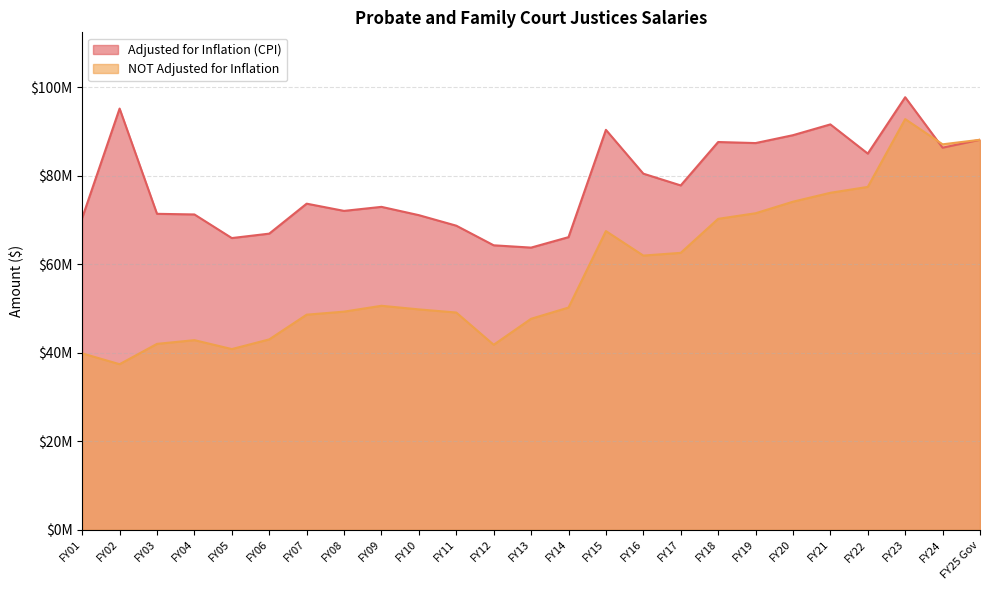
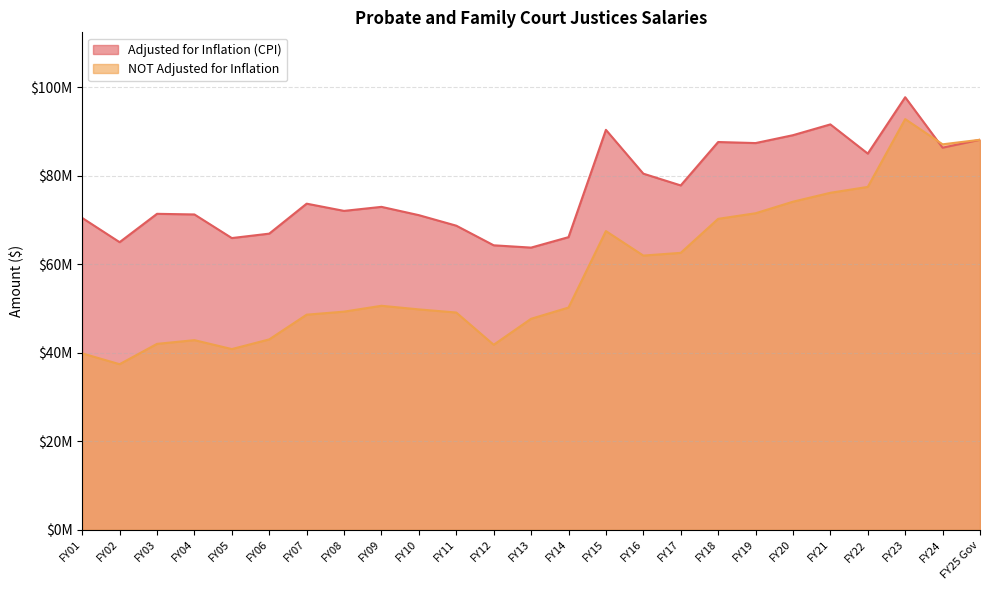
Adjusted for Inflation (CPI), FY02: $95000000 -> $65000000
